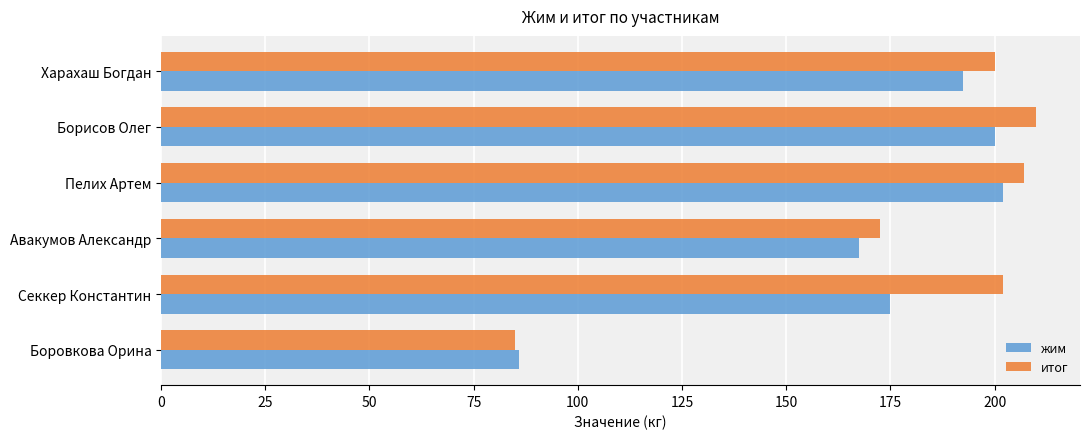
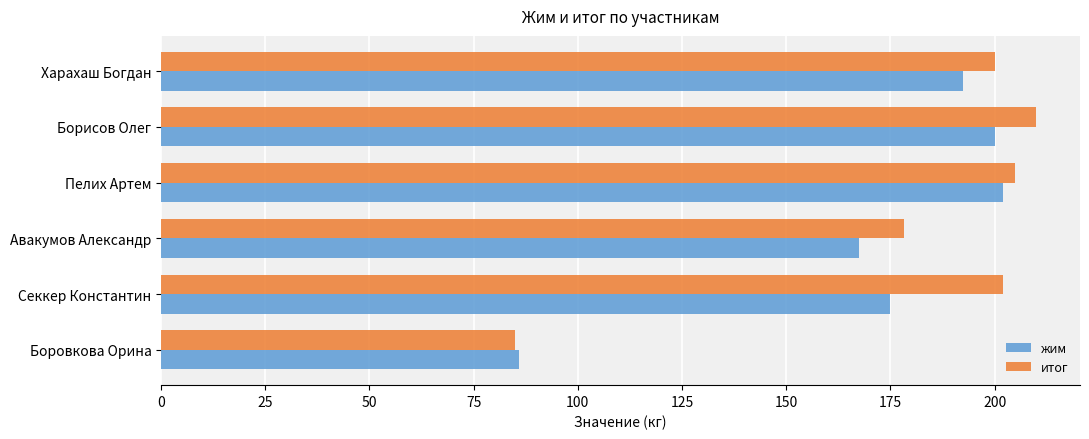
итог, Пелих Артем: 207 -> 205
итог, Авакумов Александр: 173 -> 178
